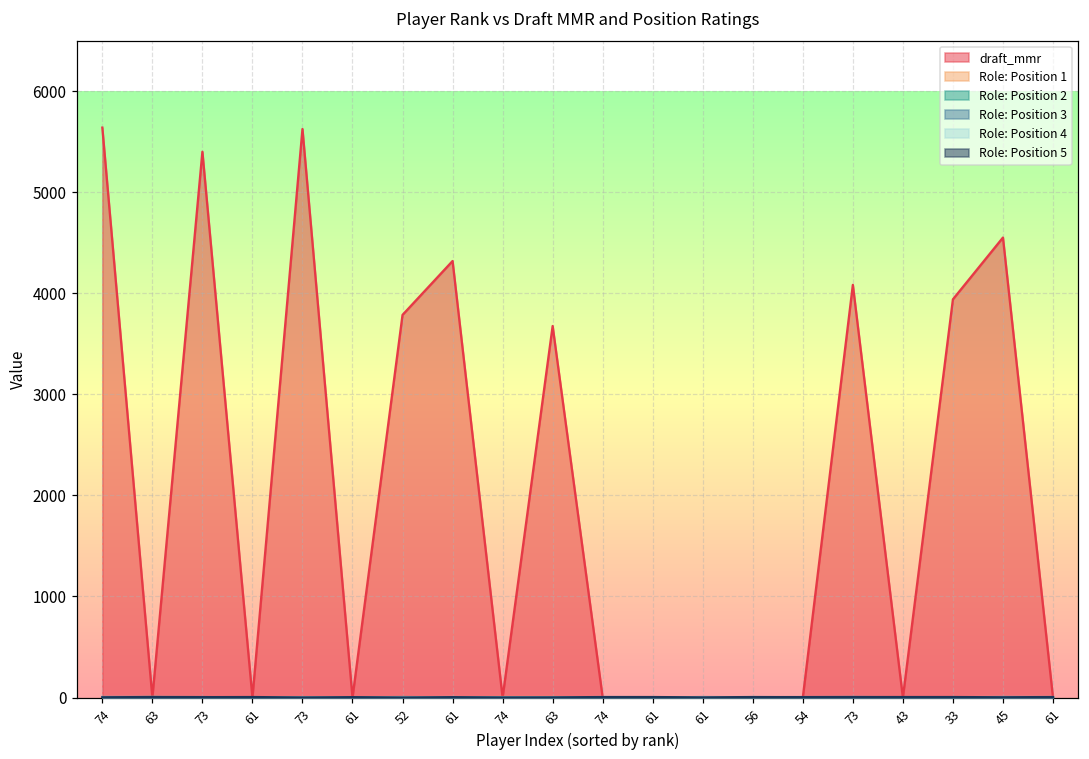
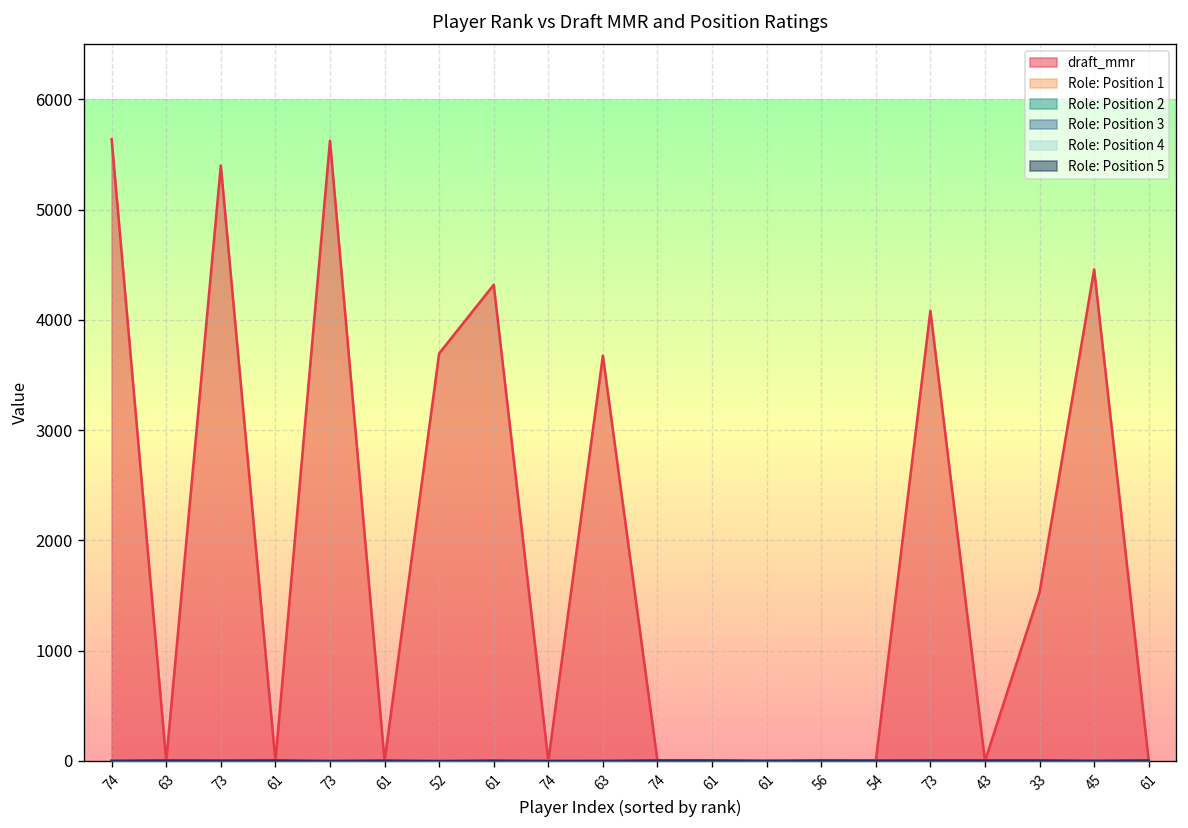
draft_mmr, 52: 3800 -> 3700
draft_mmr, 33: 3900 -> 1500
draft_mmr, 45: 4600 -> 4500
